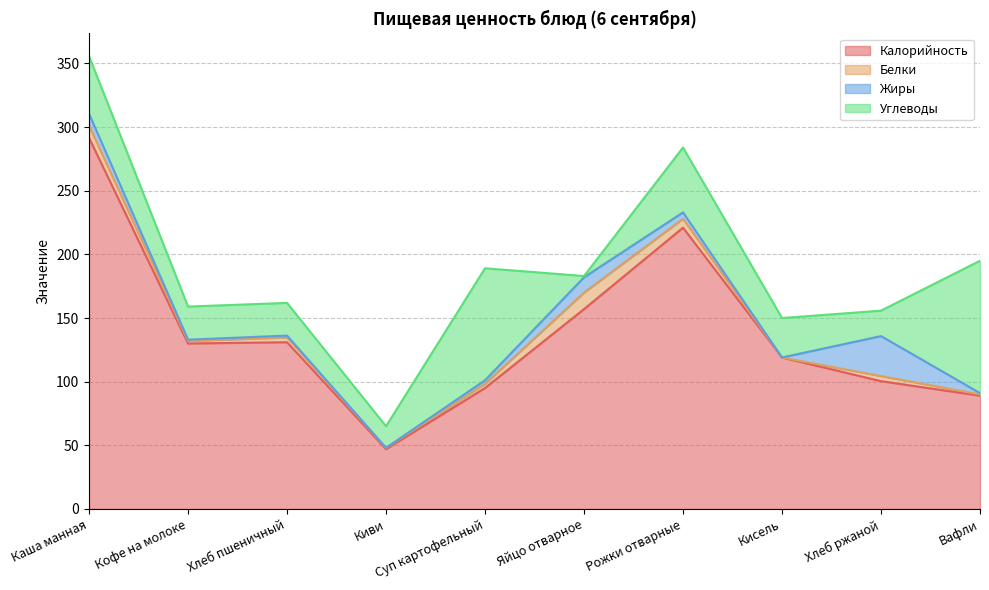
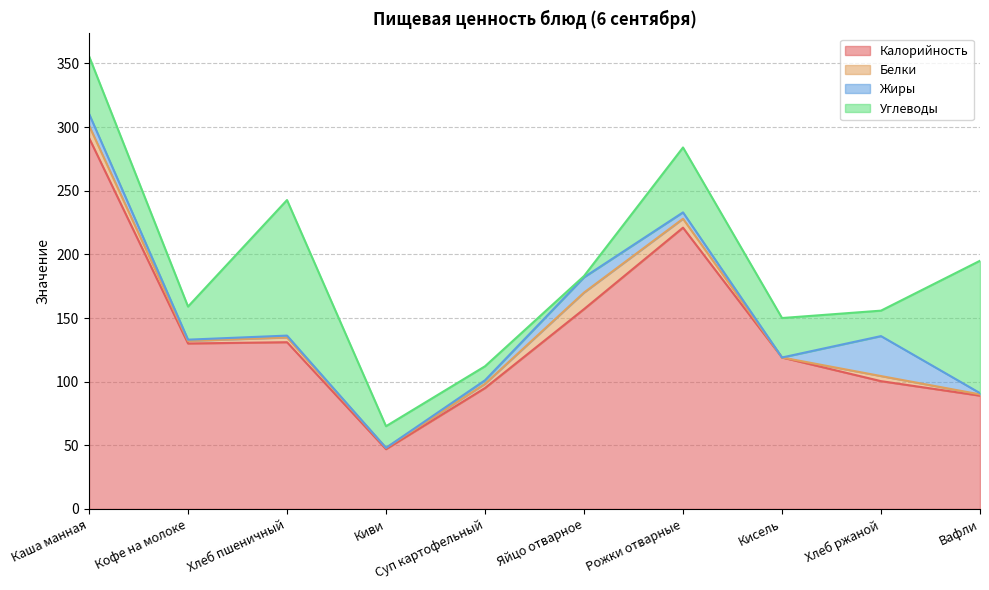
Углеводы, Хлеб пшеничный: 26 -> 107
Углеводы, Суп картофельный: 88 -> 11
